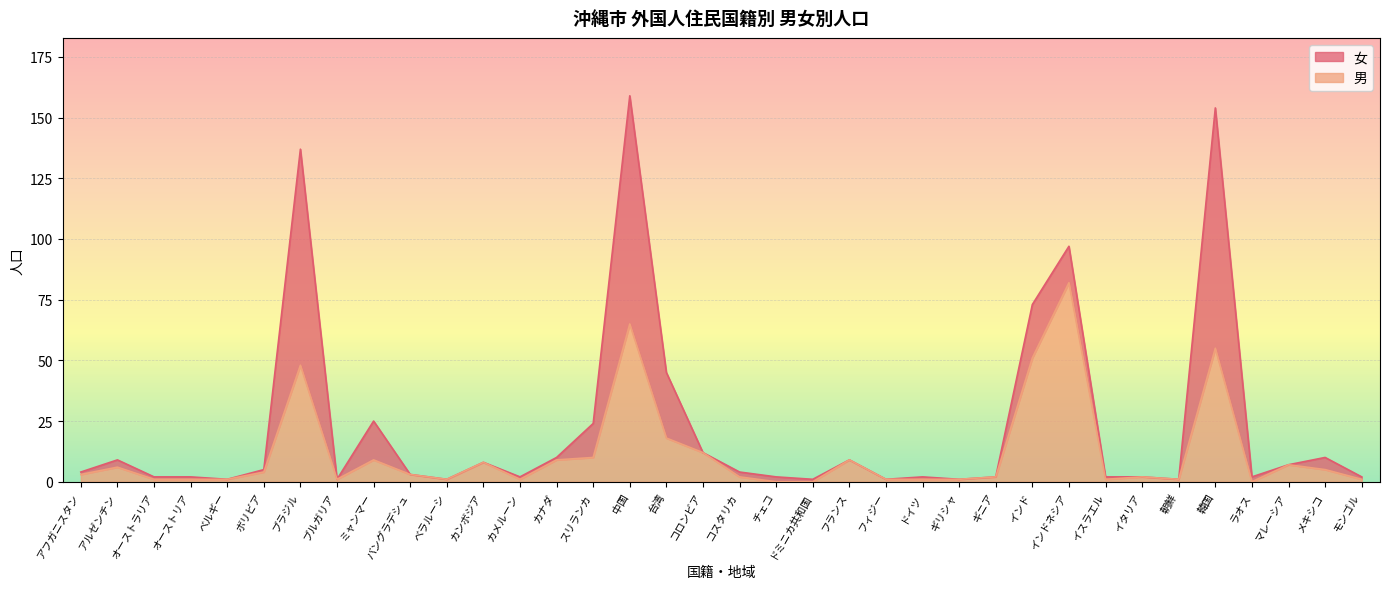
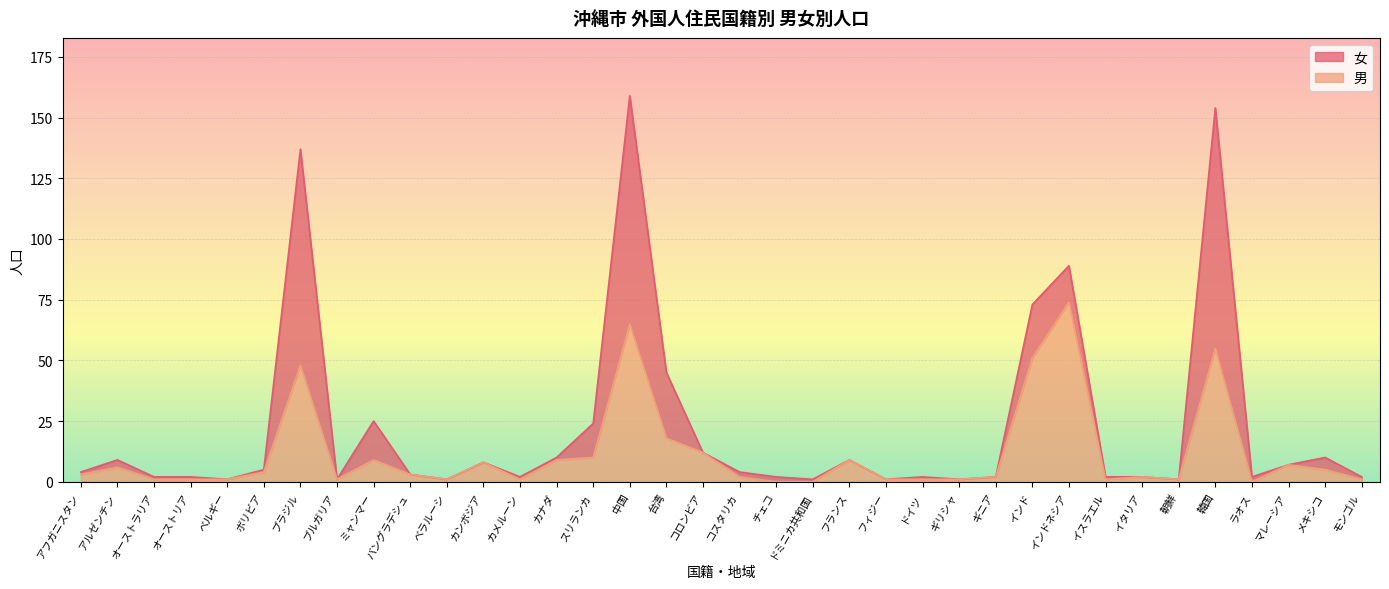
男, インドネシア: 82 -> 74
